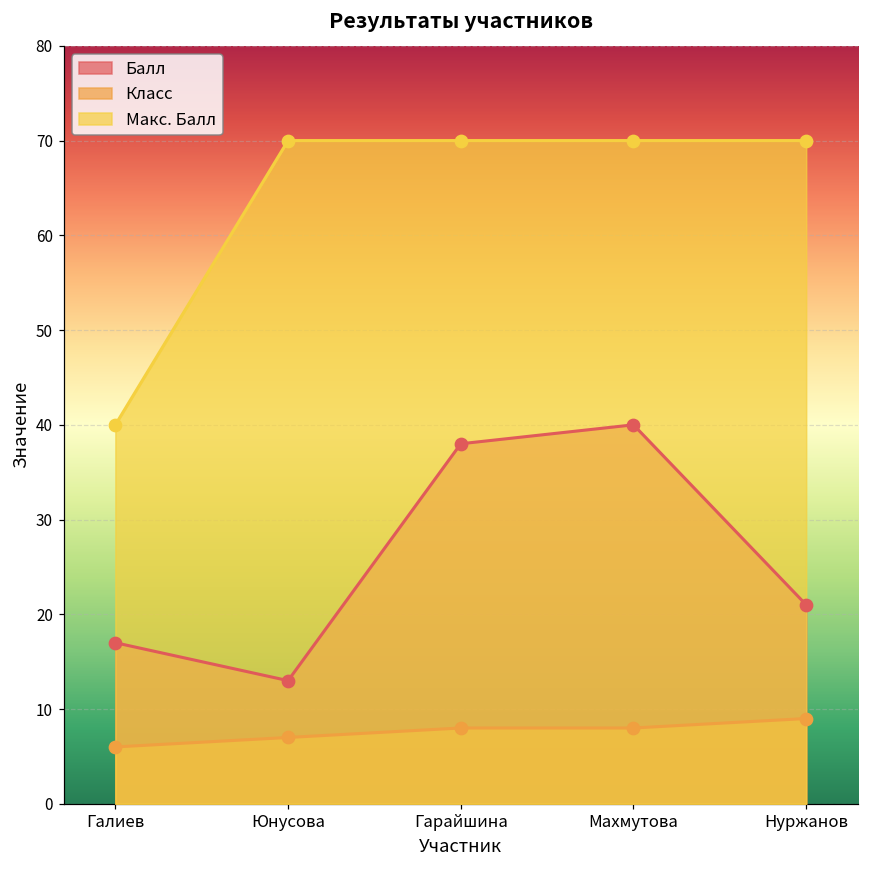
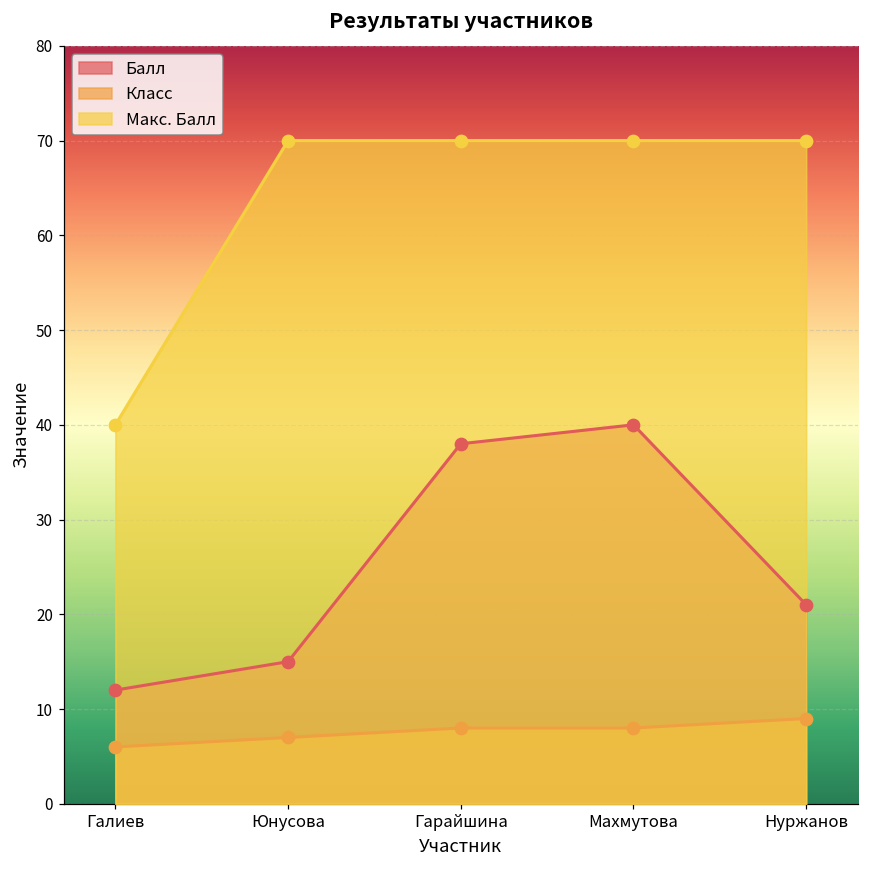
Балл, Галиев: 17 -> 12
Балл, Юнусова: 13 -> 15
